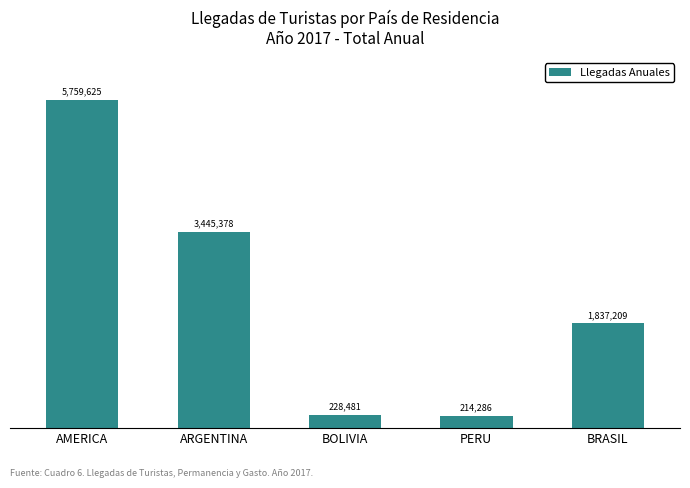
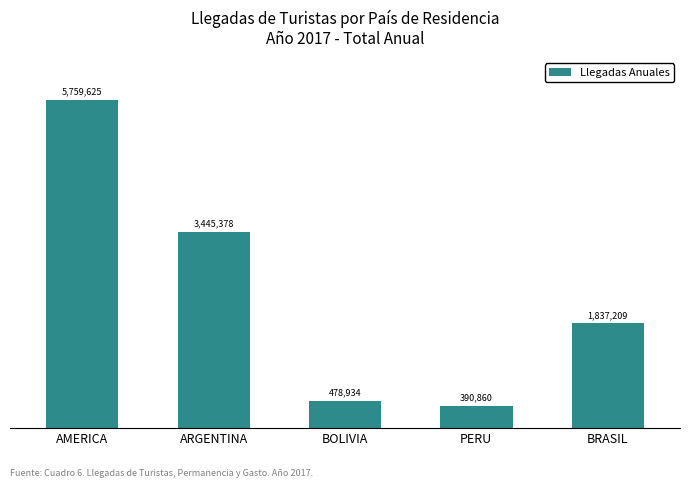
BOLIVIA: 228,481 -> 478,934
PERU: 214,286 -> 390,860
